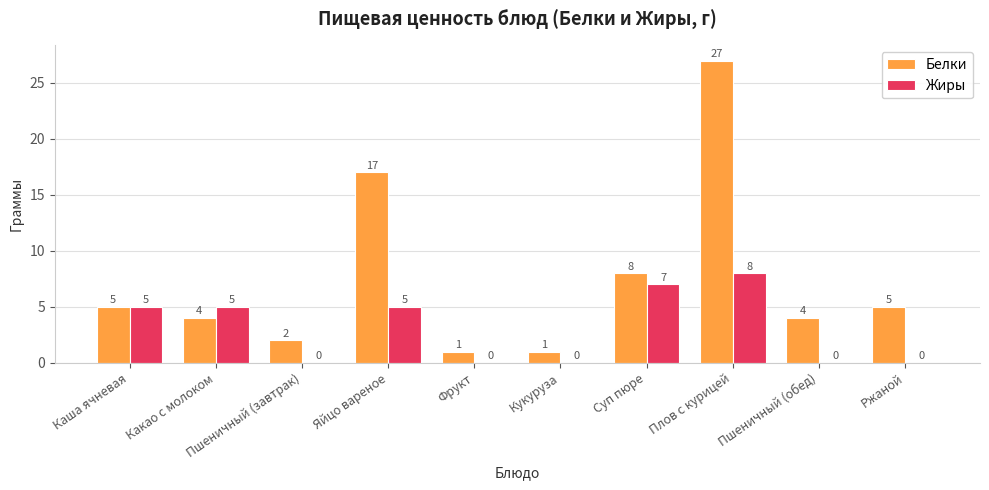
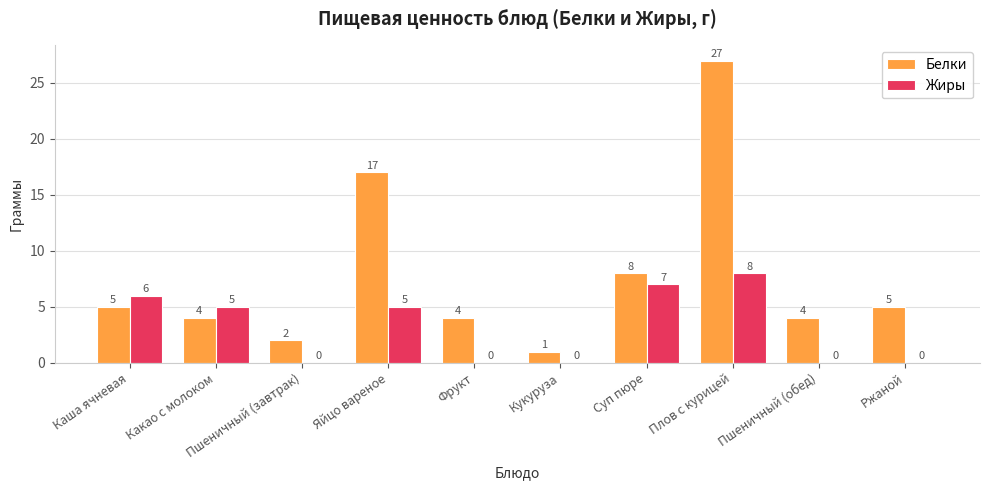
Жиры, Каша ячневая: 5 -> 6
Белки, Фрукт: 1 -> 4
